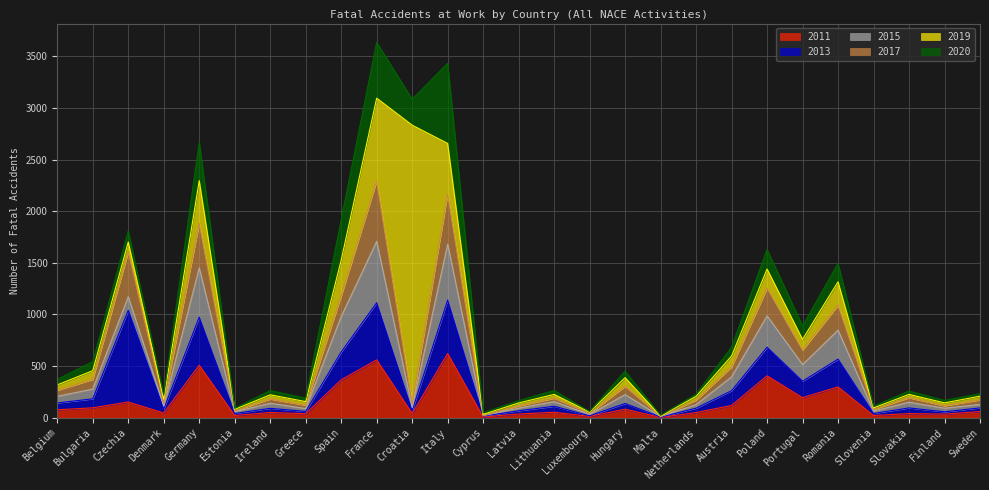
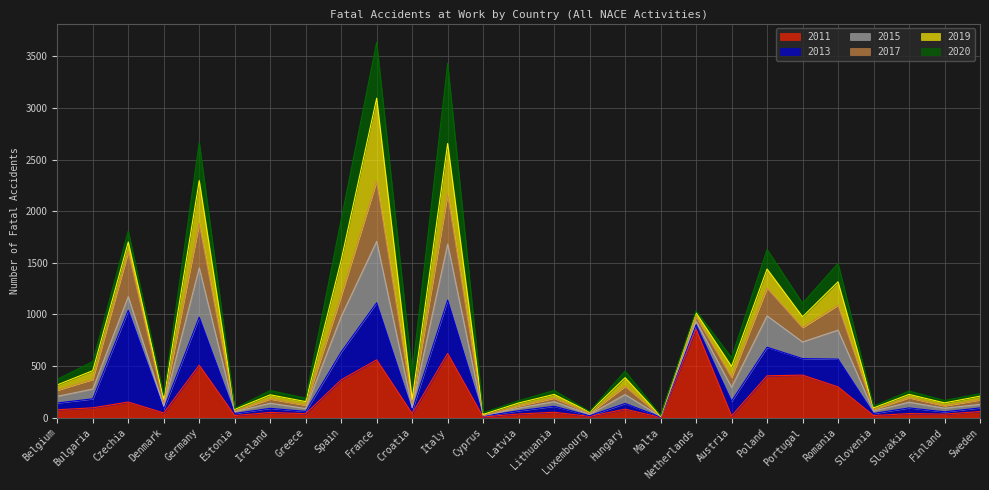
2019, Croatia: 2700 -> 40
2011, Netherlands: 50 -> 860
2011, Austria: 120 -> 20
2011, Portugal: 190 -> 410
